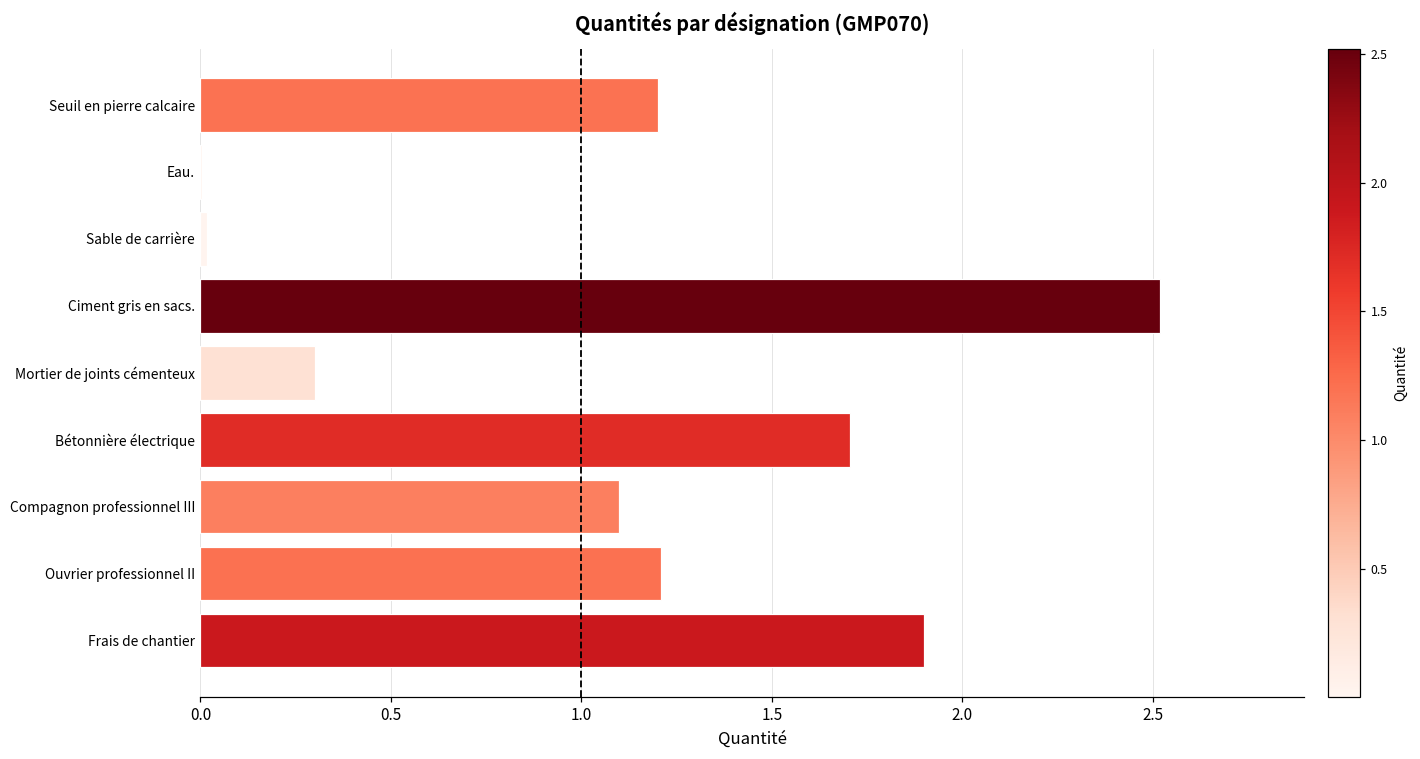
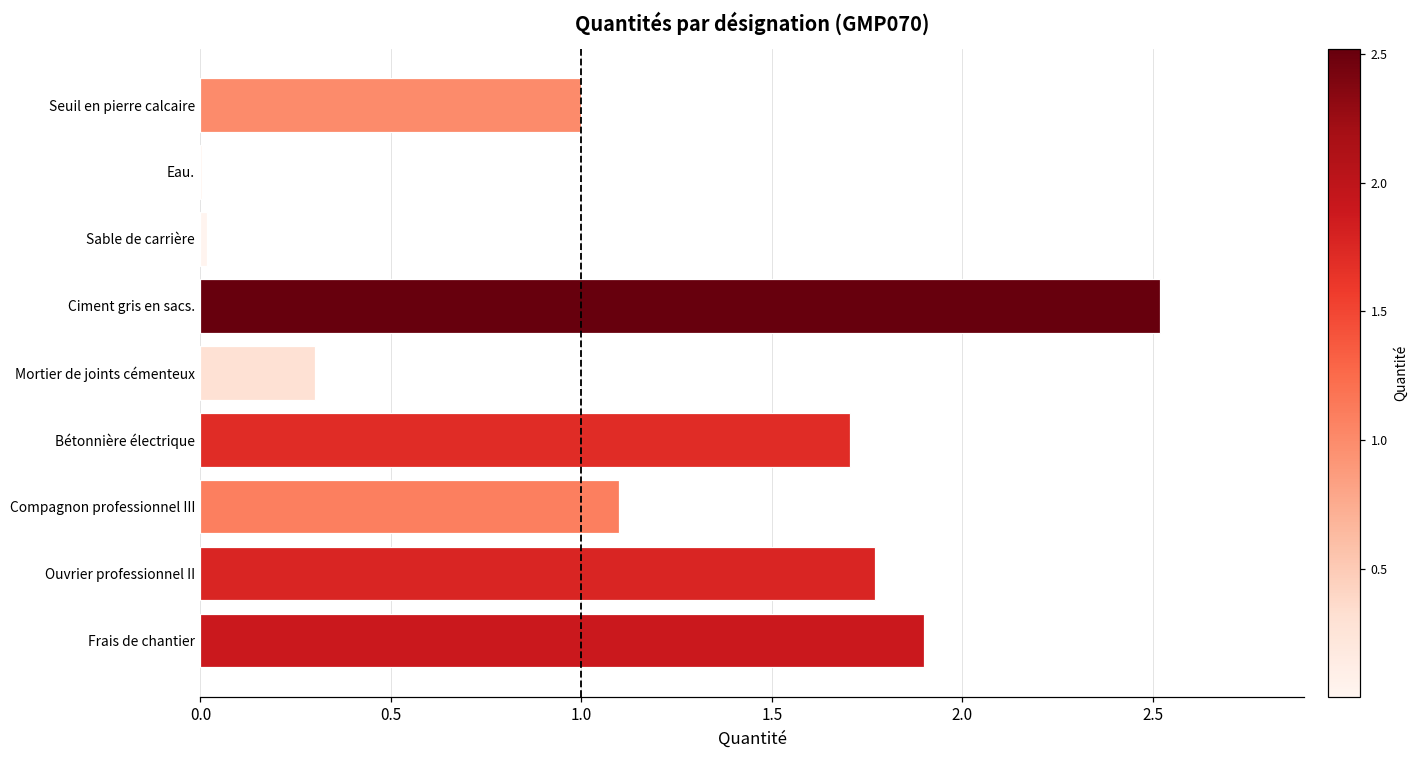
Seuil en pierre calcaire: 1.2 -> 1.0
Ouvrier professionnel II: 1.21 -> 1.77
